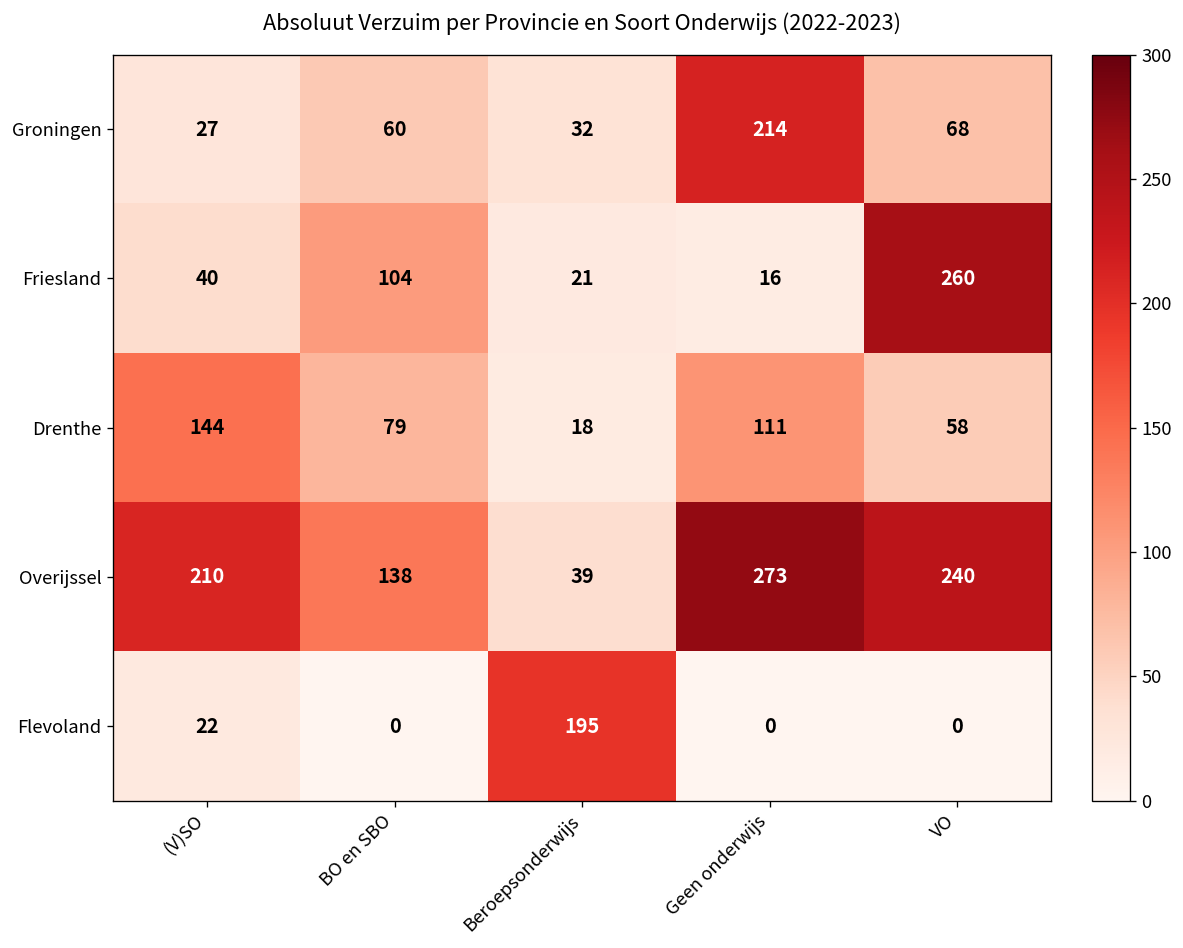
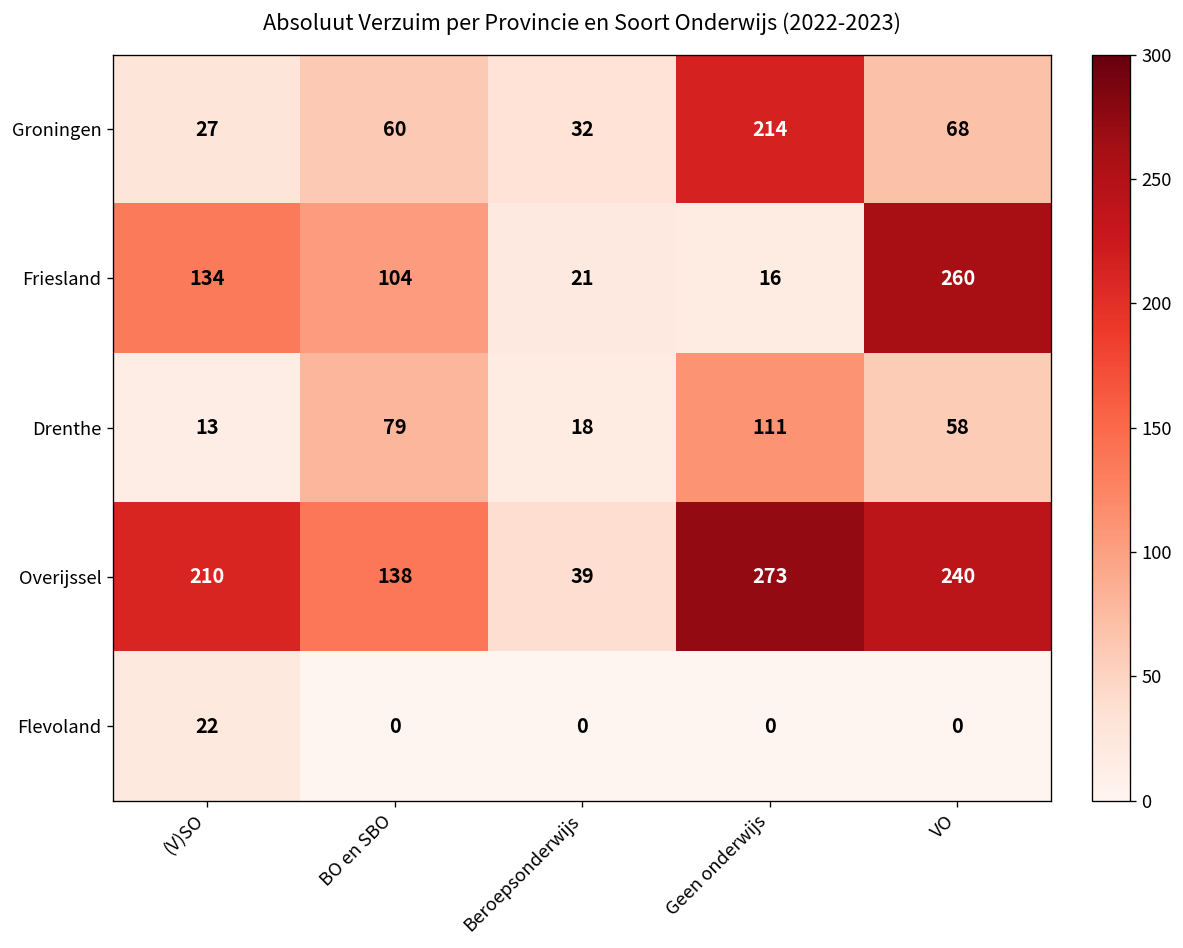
Friesland, (V)SO: 40 -> 134
Drenthe, (V)SO: 144 -> 13
Flevoland, Beroepsonderwijs: 195 -> 0
